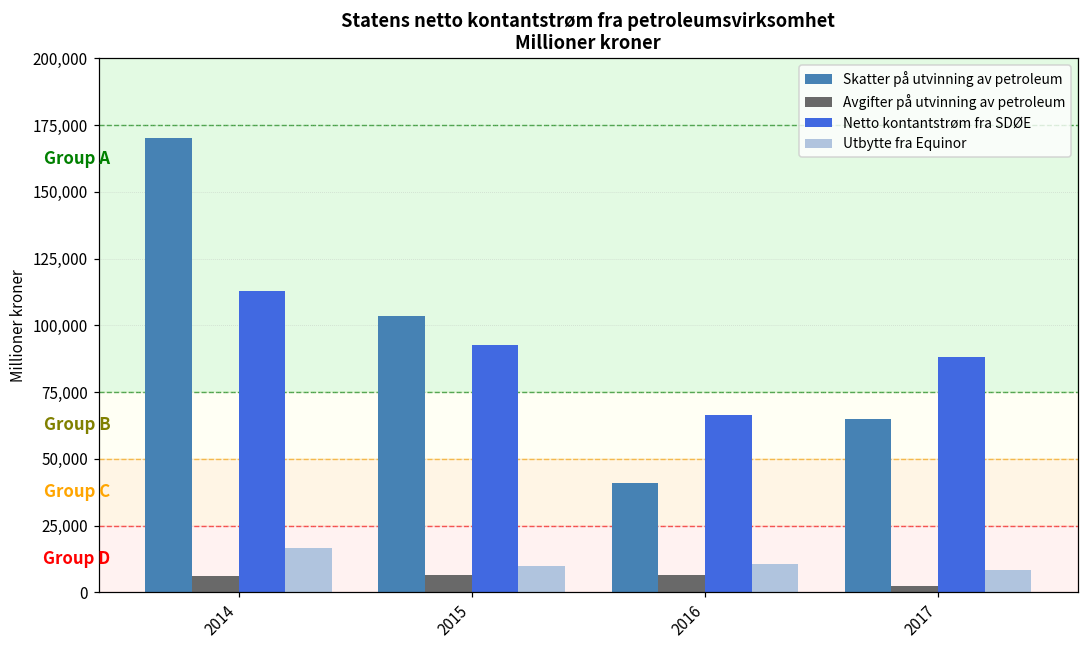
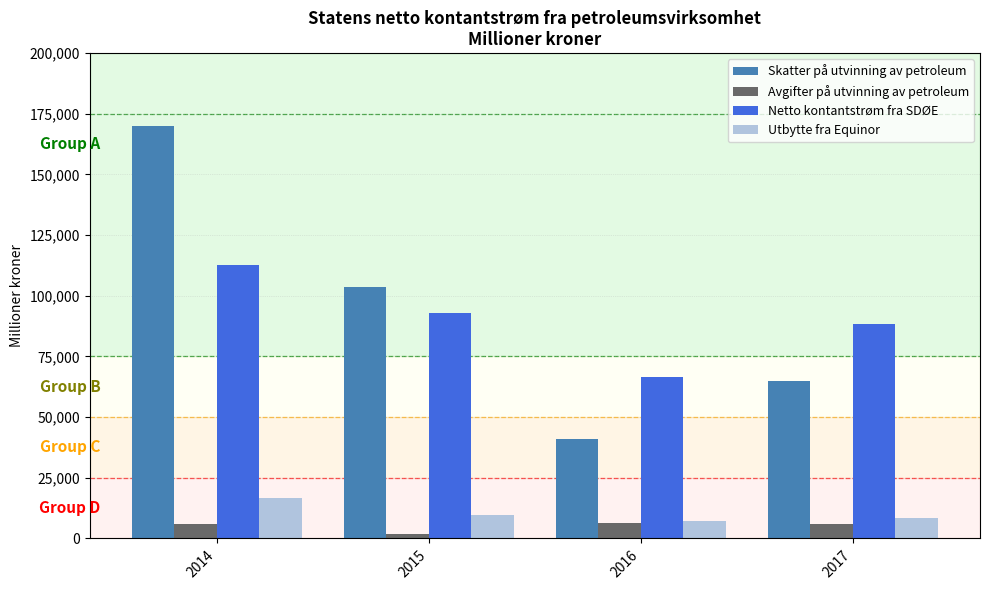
Avgifter på utvinning av petroleum, 2015: 6,000 -> 2,000
Utbytte fra Equinor, 2016: 11,000 -> 7,000
Avgifter på utvinning av petroleum, 2017: 2,000 -> 6,000
